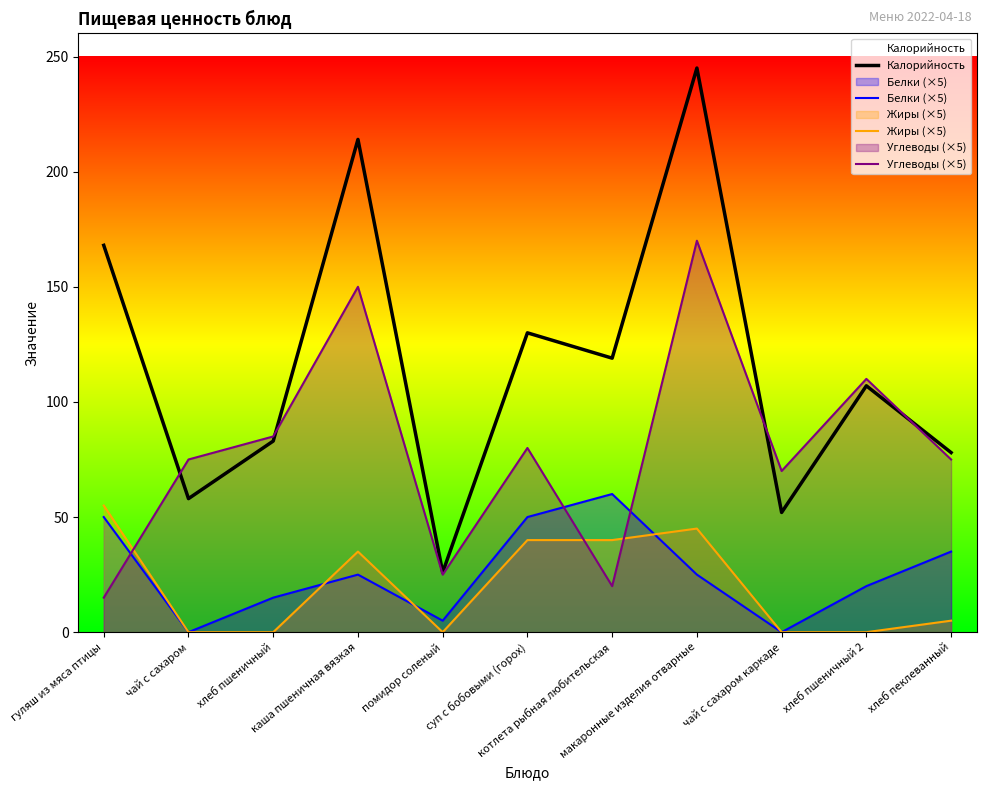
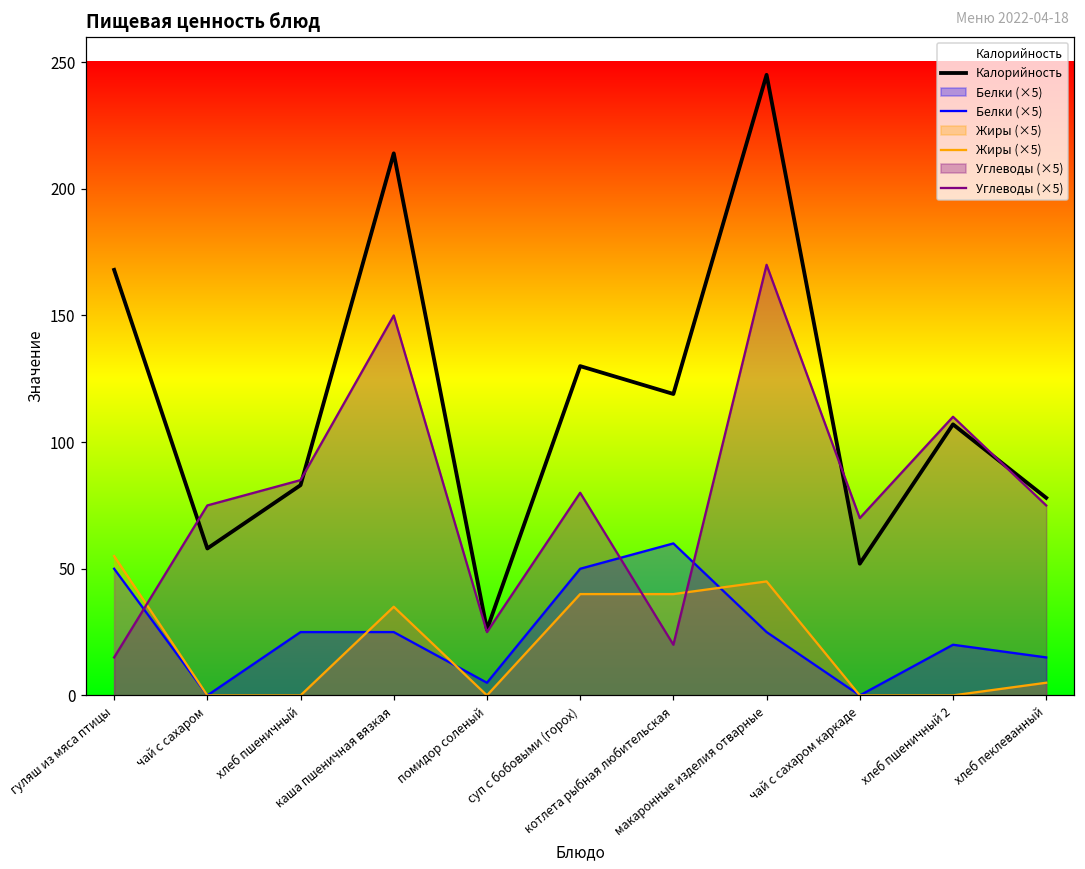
Белки (×5), хлеб пшеничный: 15 -> 25
Белки (×5), хлеб пеклеванный: 35 -> 15
